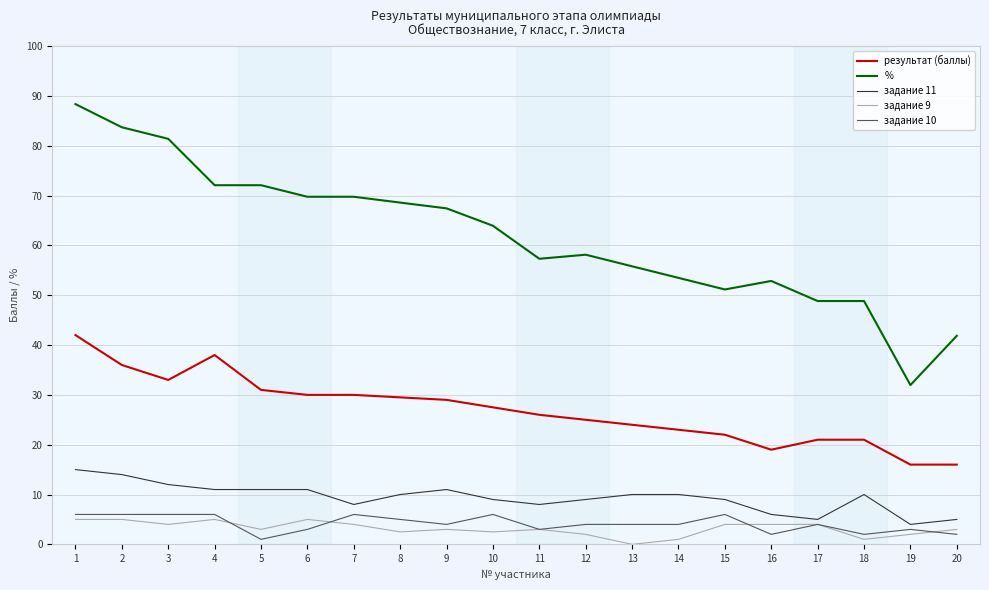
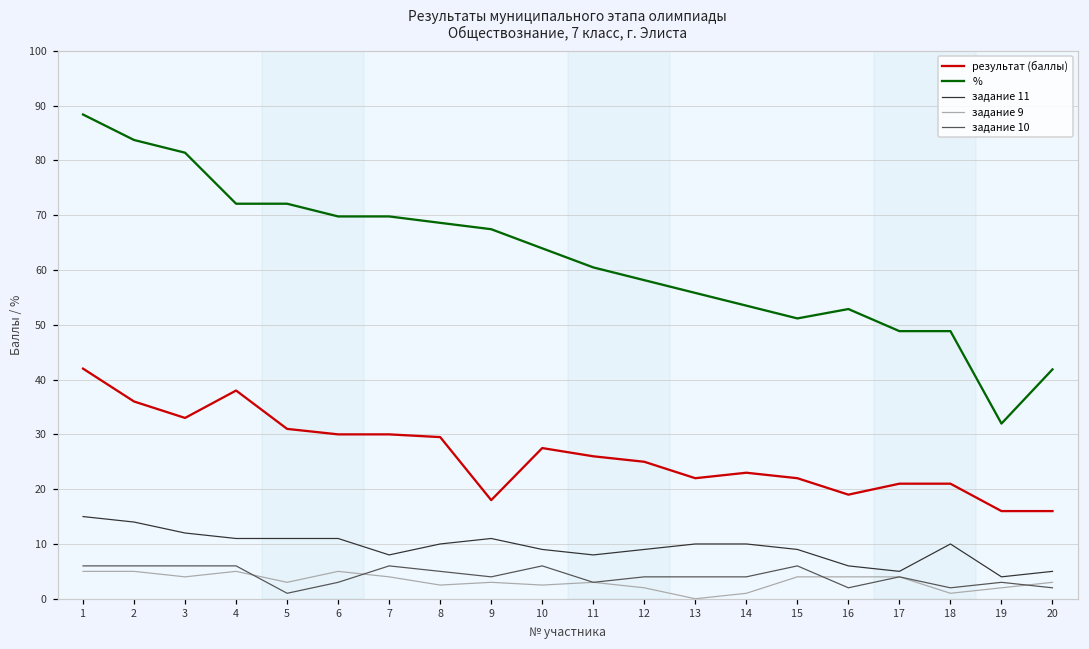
результат (баллы), 9: 29 -> 18
%, 11: 57 -> 60
результат (баллы), 13: 24 -> 22
